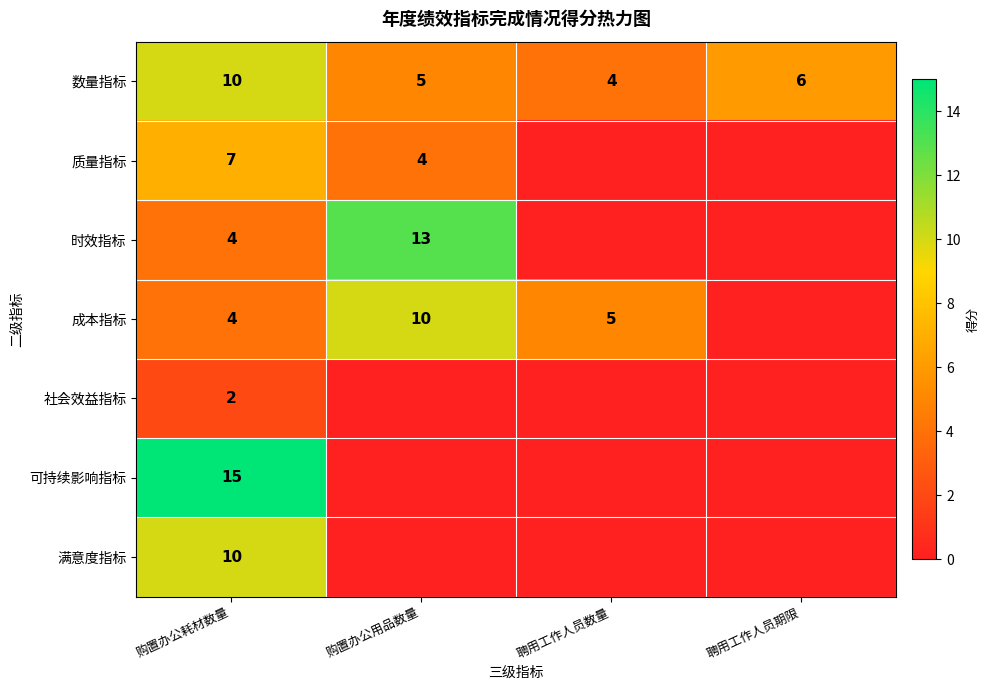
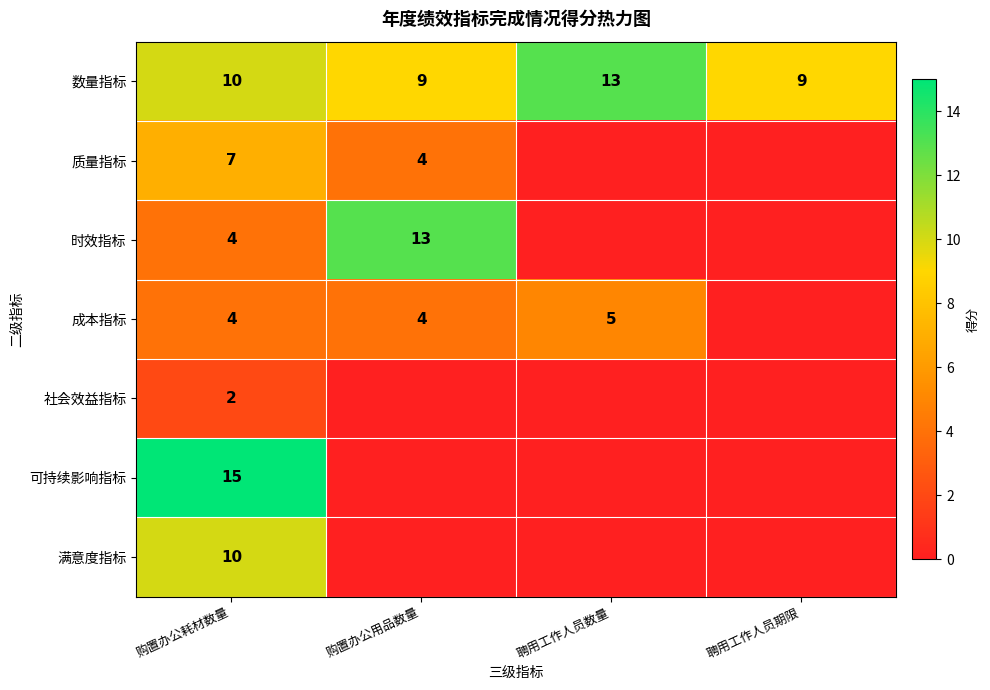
数量指标, 购置办公用品数量: 5 -> 9
数量指标, 聘用工作人员数量: 4 -> 13
数量指标, 聘用工作人员期限: 6 -> 9
成本指标, 购置办公用品数量: 10 -> 4
